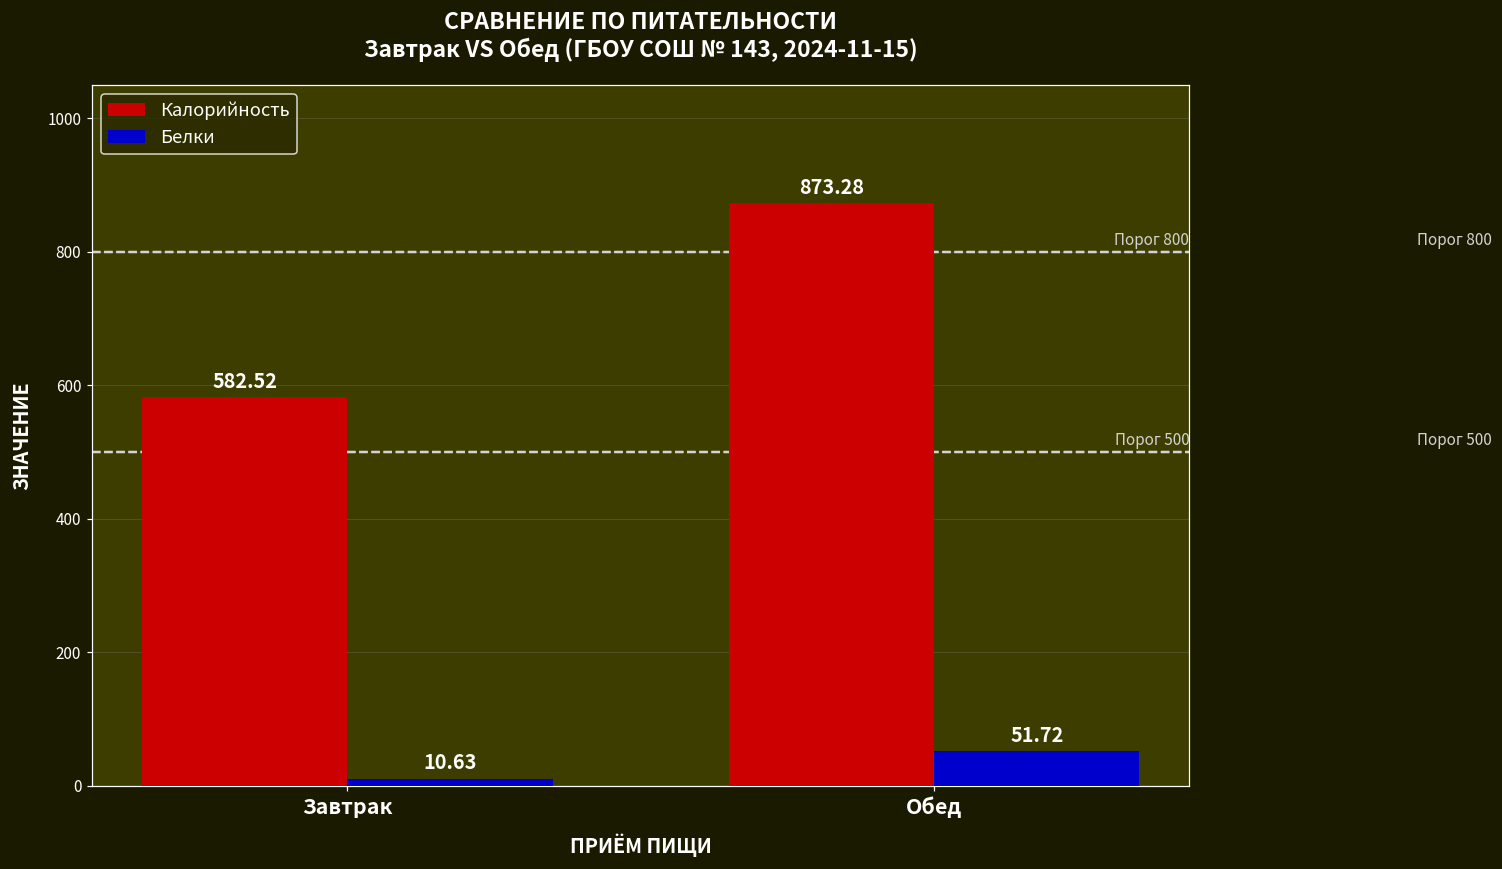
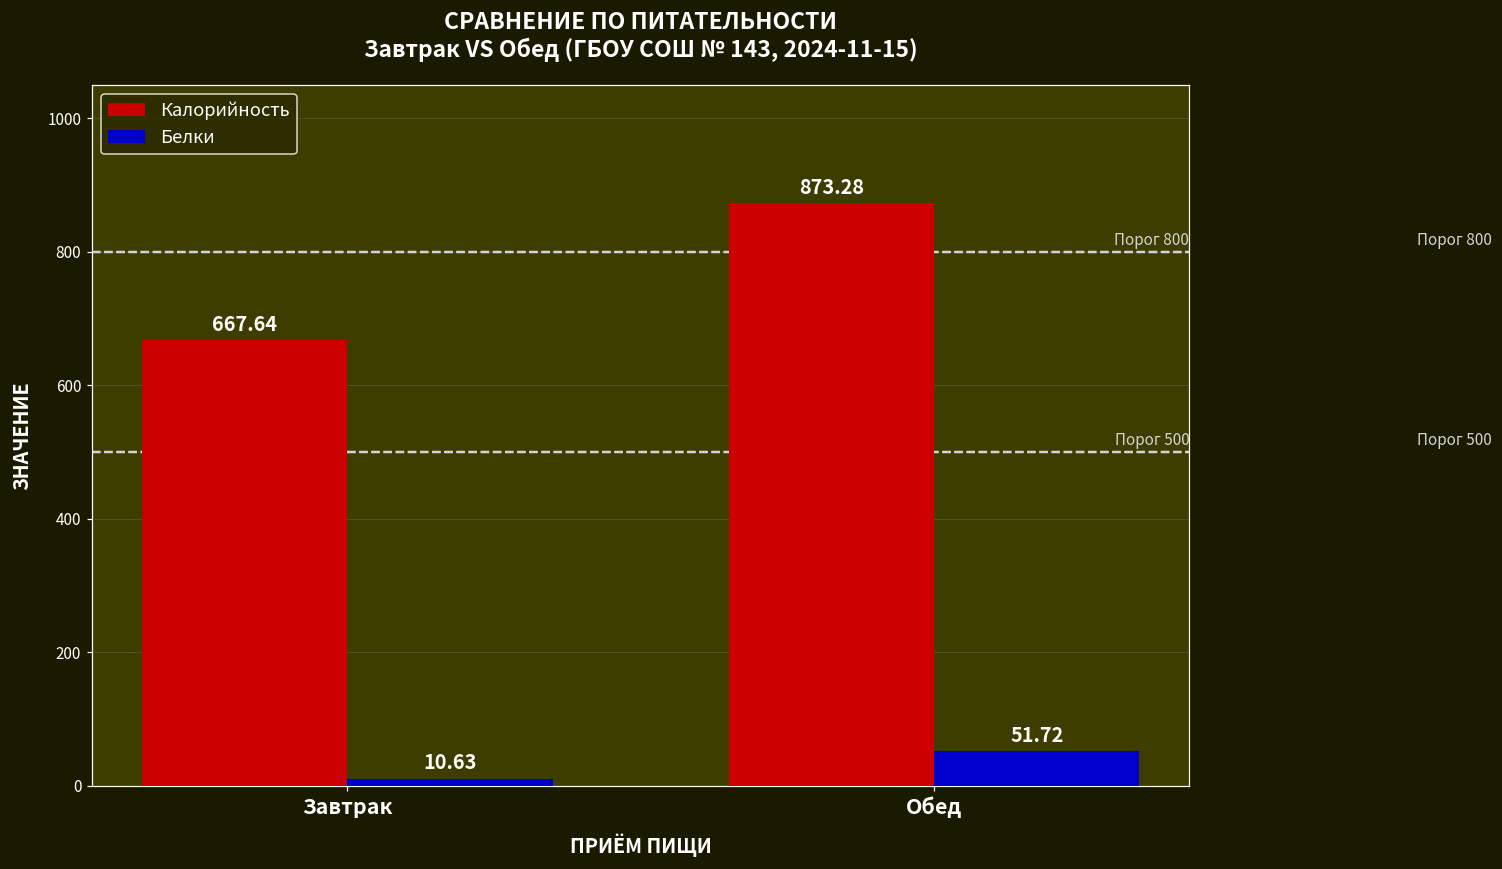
Калорийность, Завтрак: 582.52 -> 667.64
